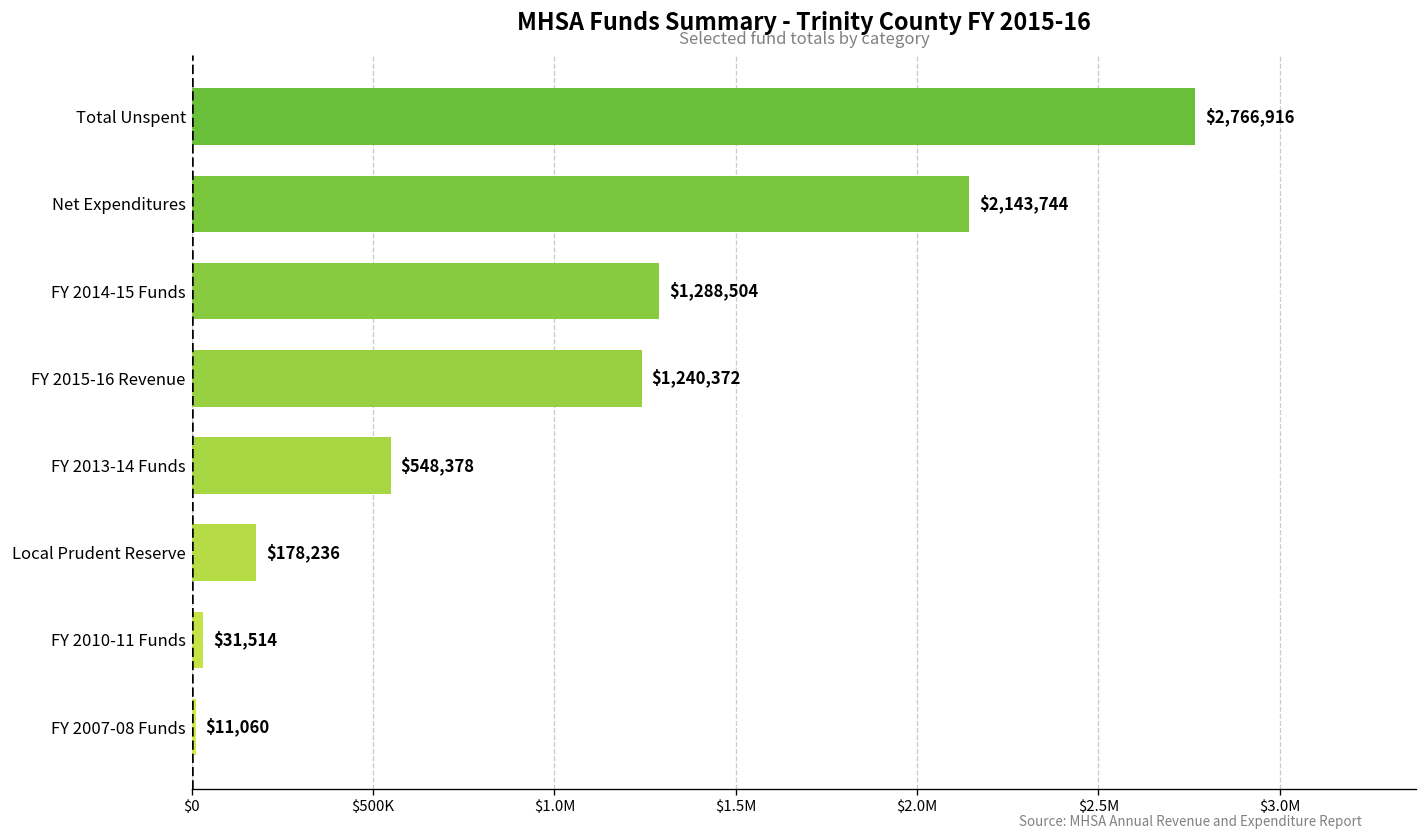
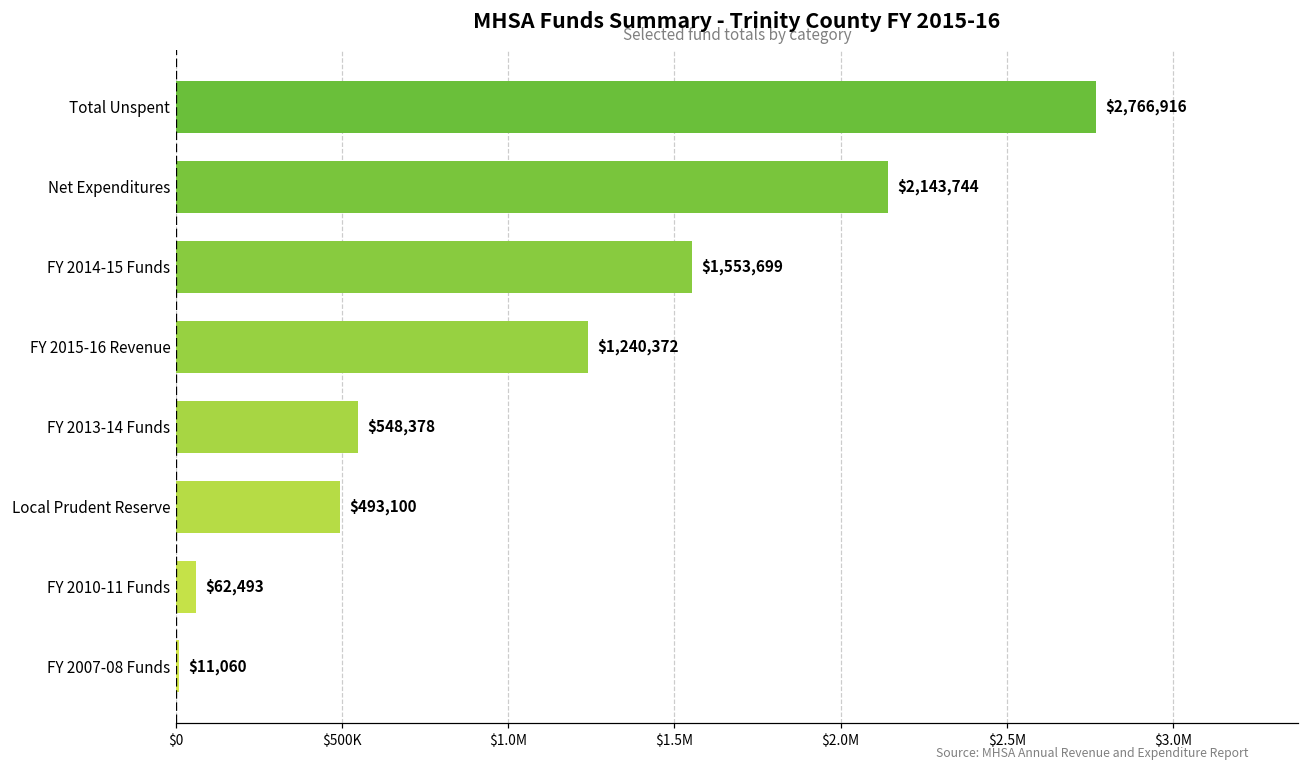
FY 2014-15 Funds: $1,288,504 -> $1,553,699
Local Prudent Reserve: $178,236 -> $493,100
FY 2010-11 Funds: $31,514 -> $62,493
